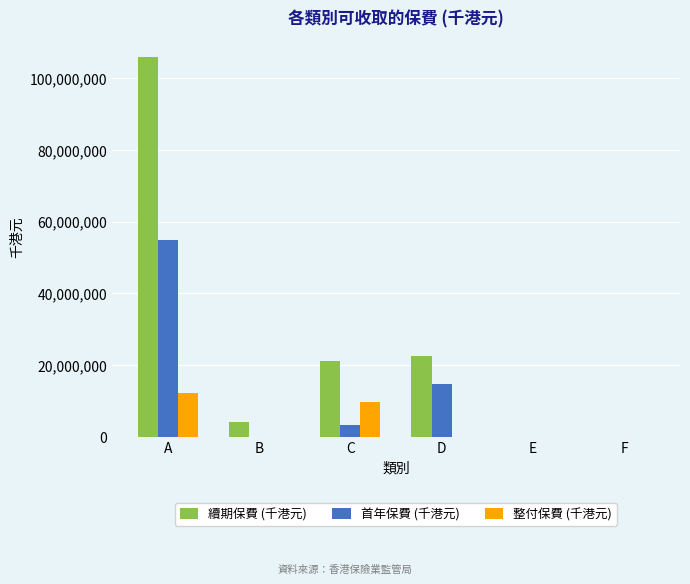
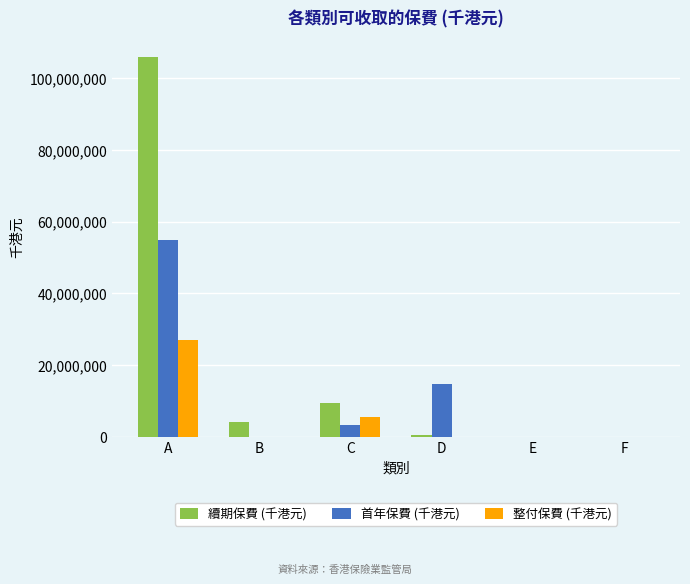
整付保費 (千港元), A: 12,000,000 -> 27,000,000
續期保費 (千港元), C: 21,000,000 -> 9,000,000
整付保費 (千港元), C: 10,000,000 -> 5,000,000
續期保費 (千港元), D: 23,000,000 -> 1,000,000
